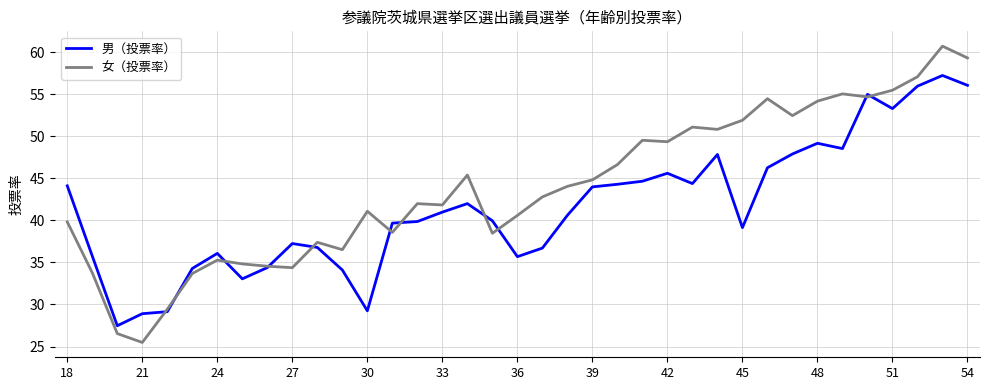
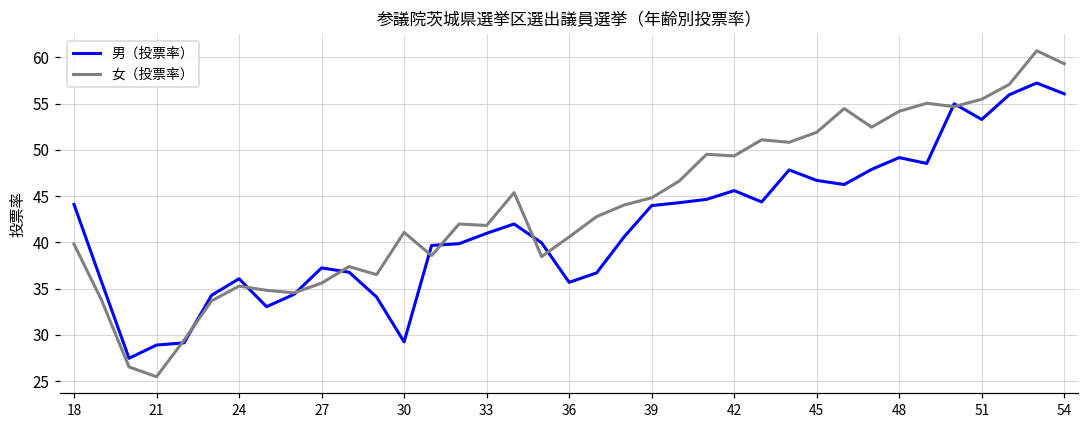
女（投票率）, 27: 34 -> 36
男（投票率）, 45: 39 -> 47
